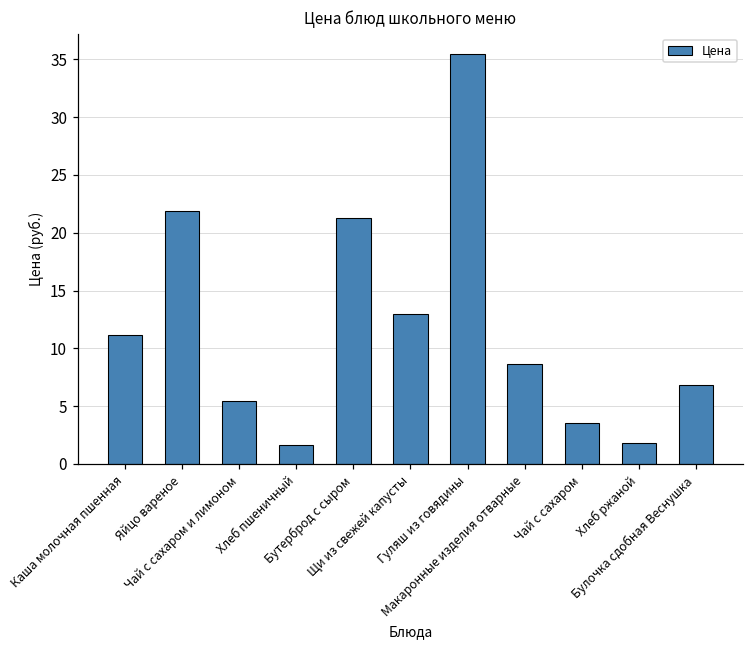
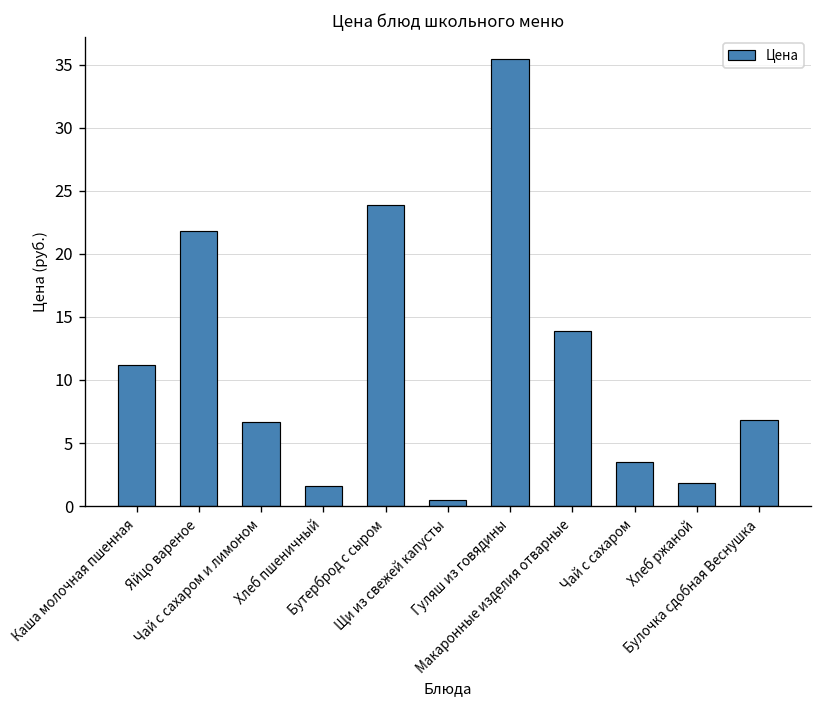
Чай с сахаром и лимоном: 5.5 -> 6.7
Бутерброд с сыром: 21.3 -> 23.9
Щи из свежей капусты: 13.0 -> 0.5
Макаронные изделия отварные: 8.7 -> 13.9
